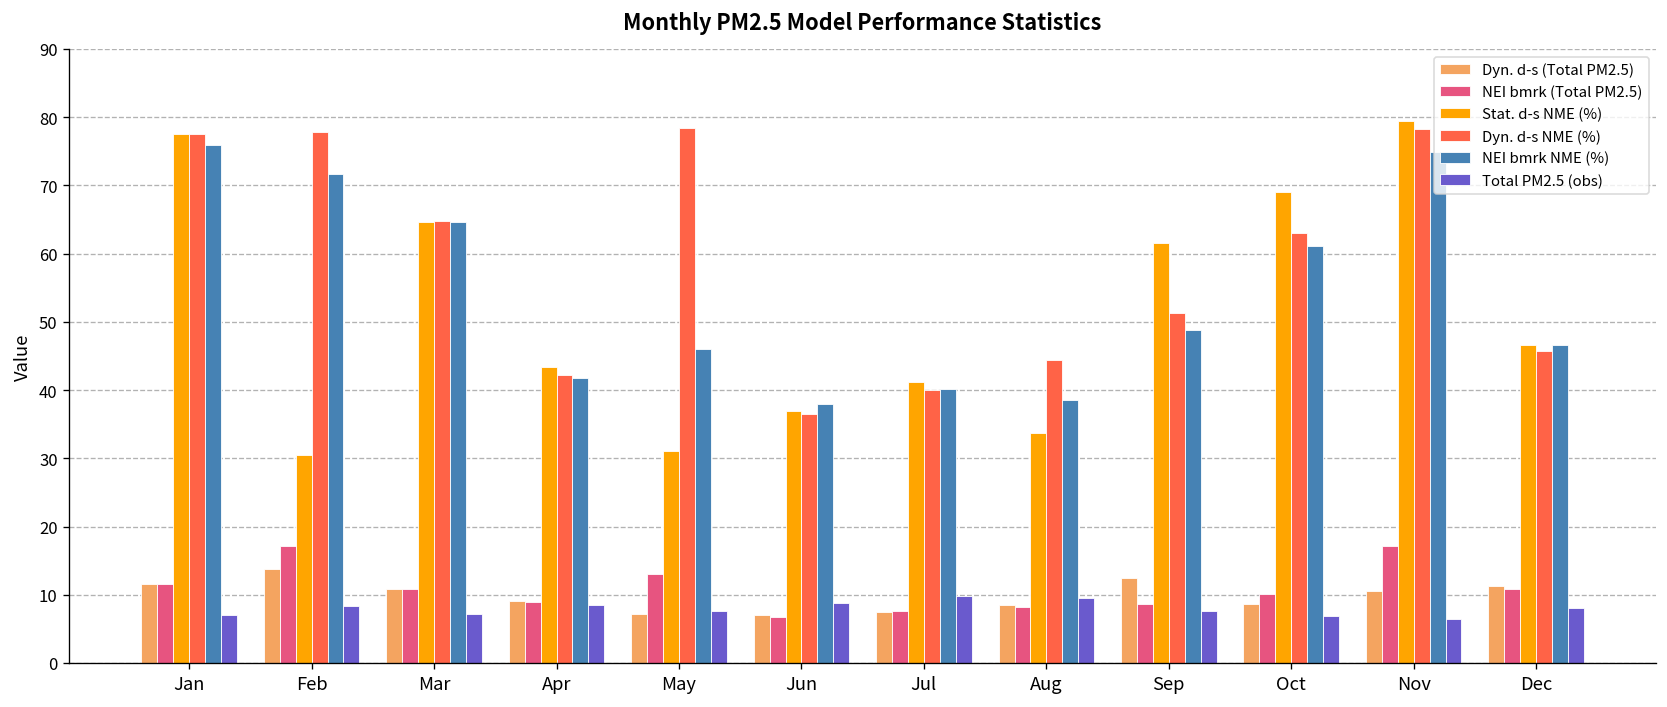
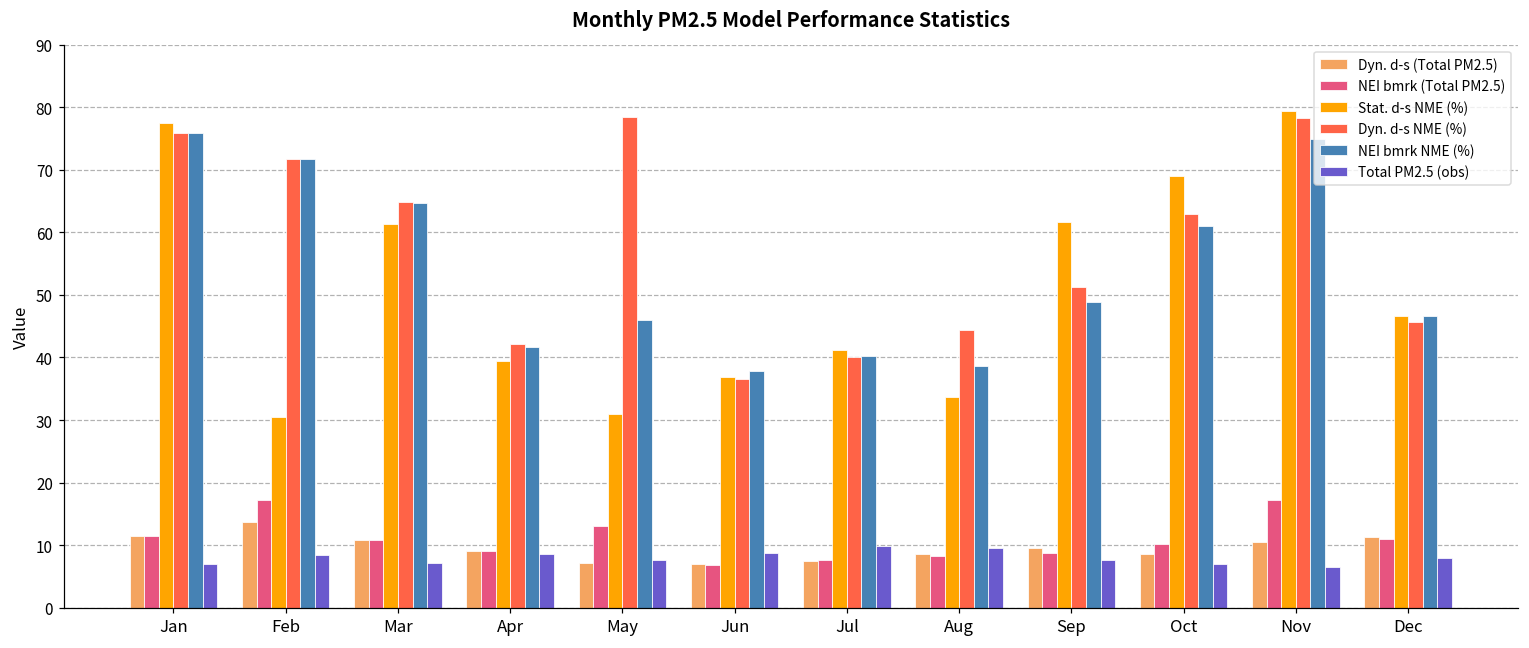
Dyn. d-s NME (%), Jan: 78 -> 76
Dyn. d-s NME (%), Feb: 78 -> 72
Stat. d-s NME (%), Mar: 65 -> 61
Stat. d-s NME (%), Apr: 43 -> 39
Dyn. d-s (Total PM2.5), Sep: 13 -> 10
